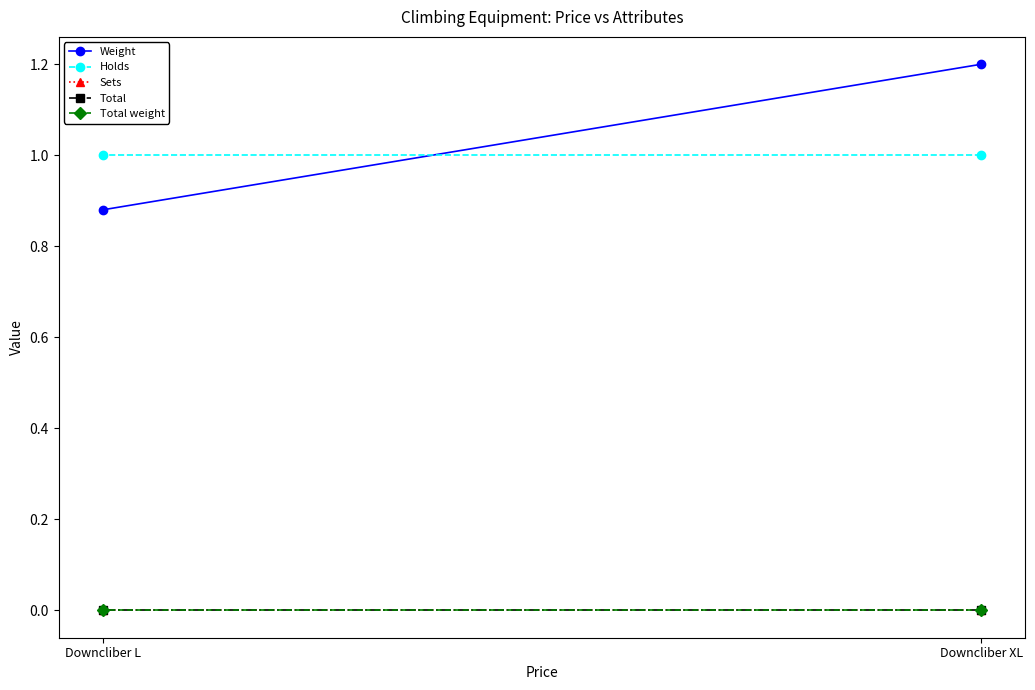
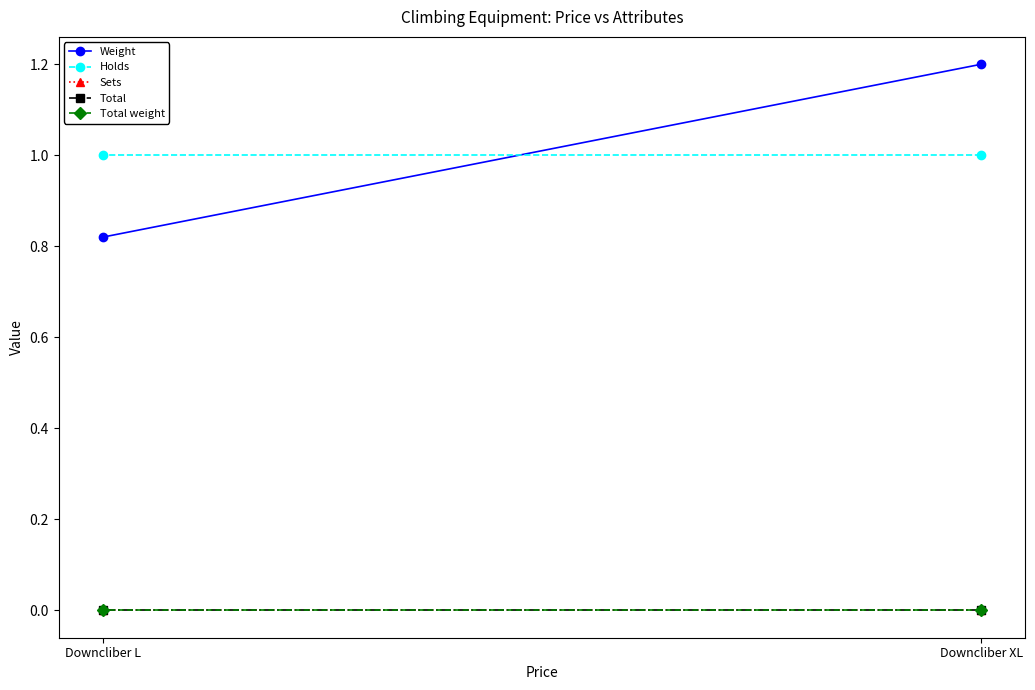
Weight, Downcliber L: 0.88 -> 0.82
